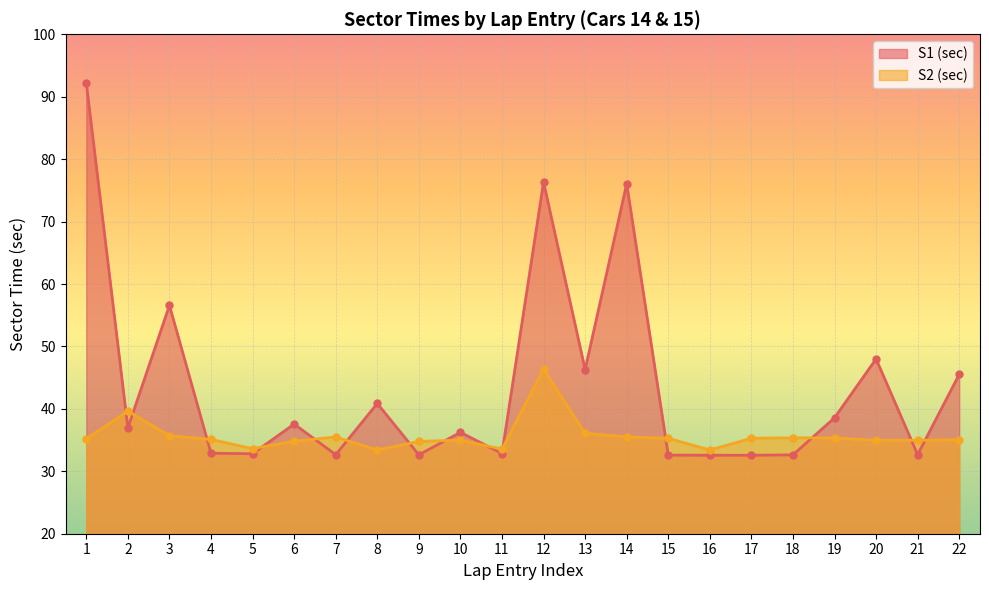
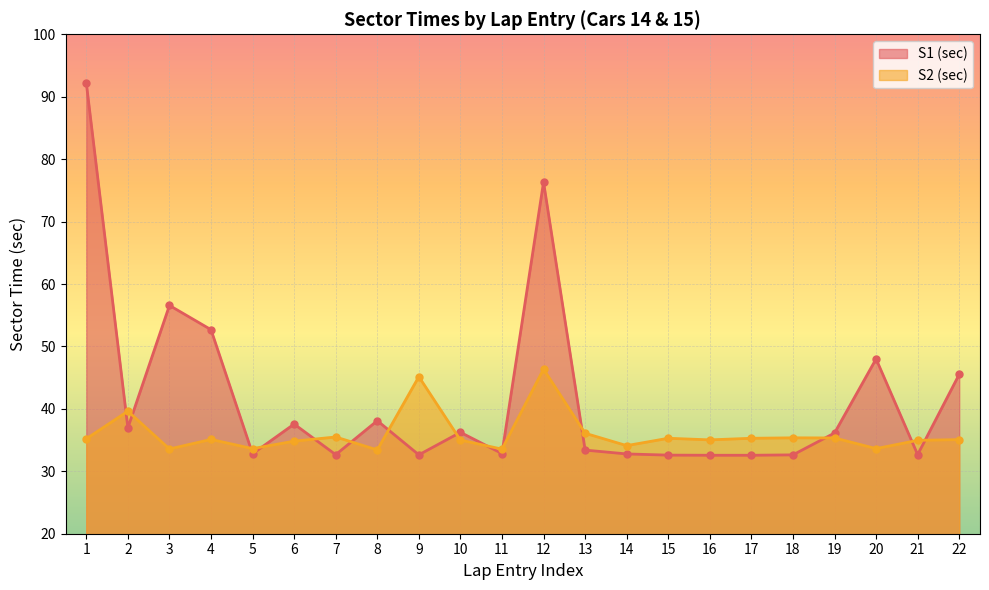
S2 (sec), 3: 36 -> 34
S1 (sec), 4: 33 -> 53
S1 (sec), 8: 41 -> 38
S2 (sec), 9: 35 -> 45
S1 (sec), 13: 46 -> 33
S1 (sec), 14: 76 -> 33
S2 (sec), 14: 36 -> 34
S2 (sec), 16: 33 -> 35
S1 (sec), 19: 39 -> 36
S2 (sec), 20: 35 -> 34
